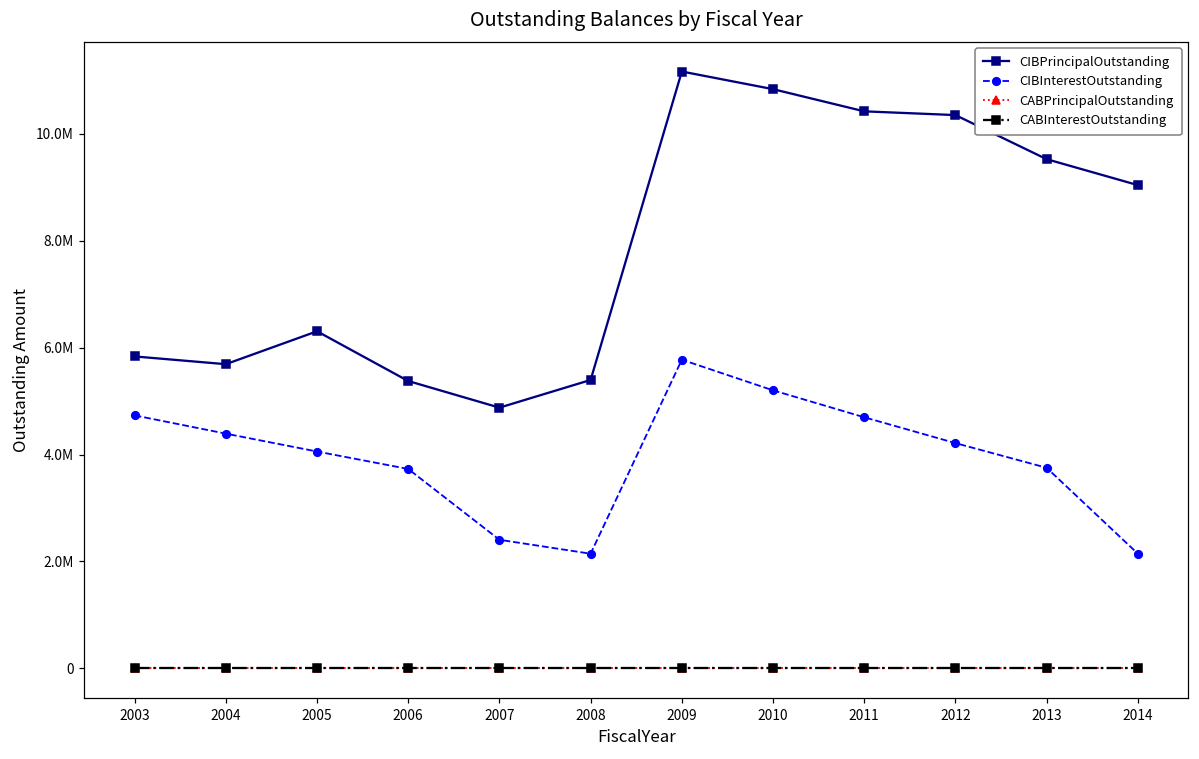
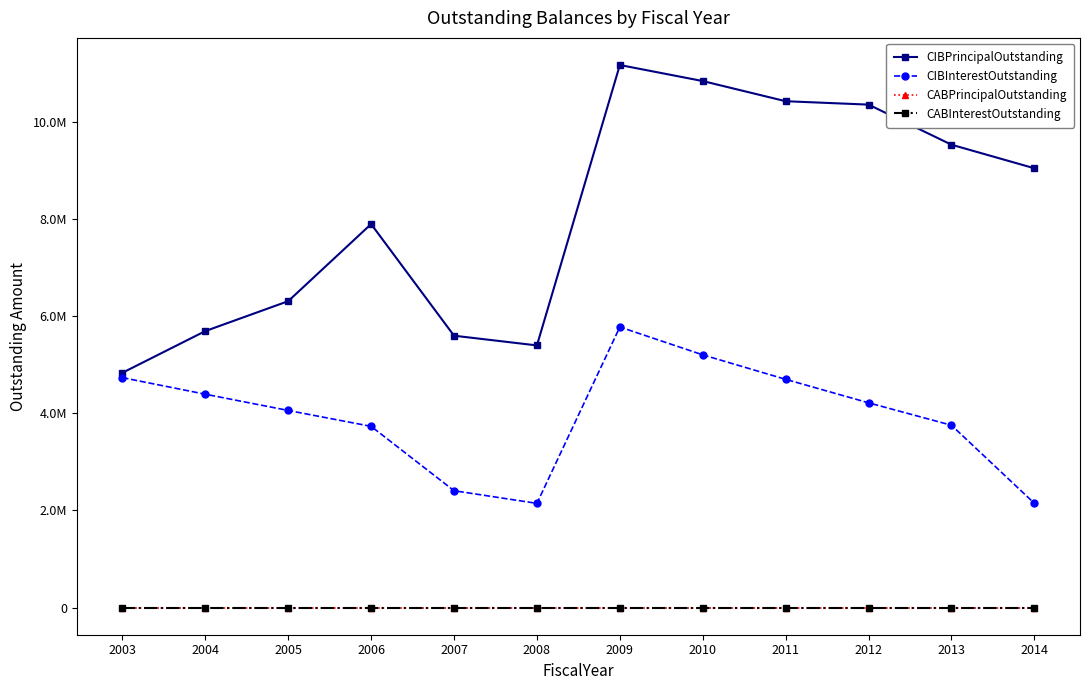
CIBPrincipalOutstanding, 2003: 5800000 -> 4800000
CIBPrincipalOutstanding, 2006: 5400000 -> 7900000
CIBPrincipalOutstanding, 2007: 4900000 -> 5600000
